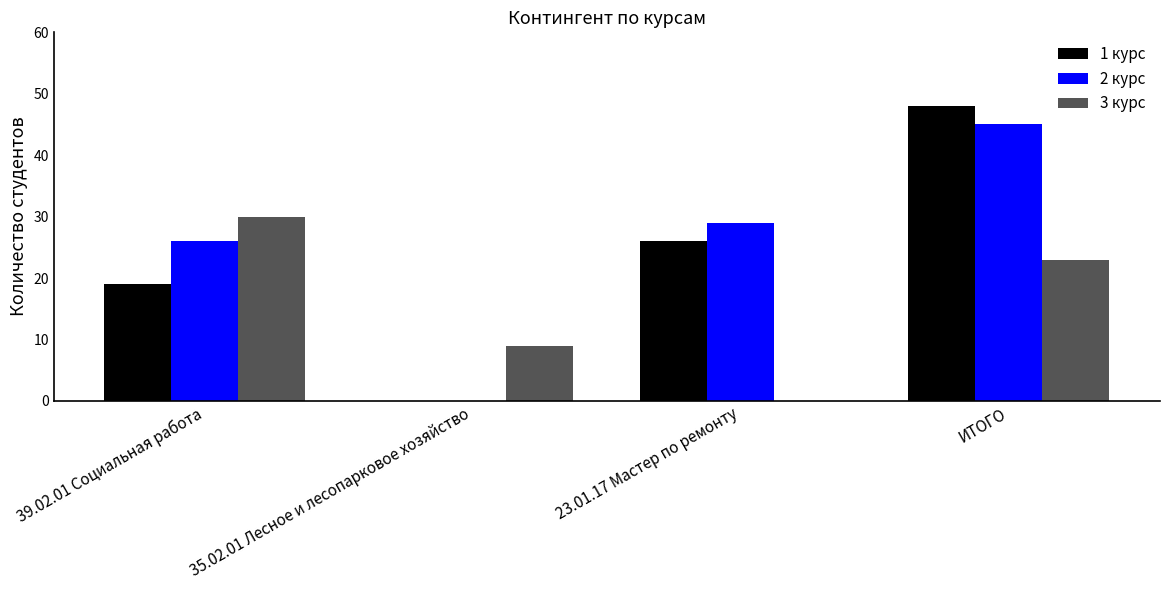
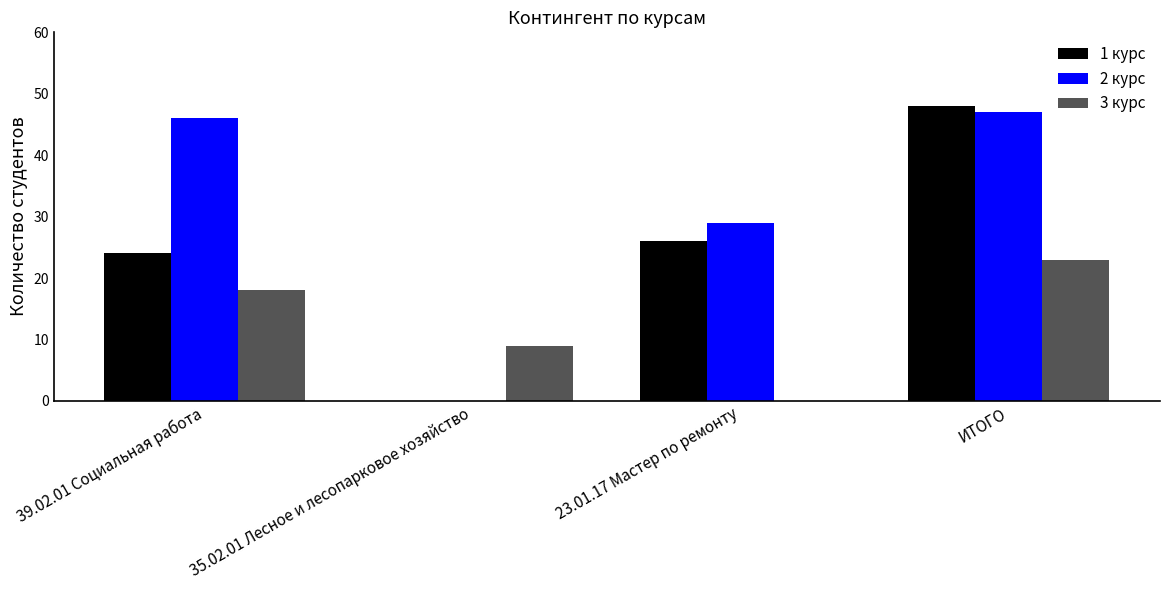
1 курс, 39.02.01 Социальная работа: 19 -> 24
2 курс, 39.02.01 Социальная работа: 26 -> 46
3 курс, 39.02.01 Социальная работа: 30 -> 18
2 курс, ИТОГО: 45 -> 47
